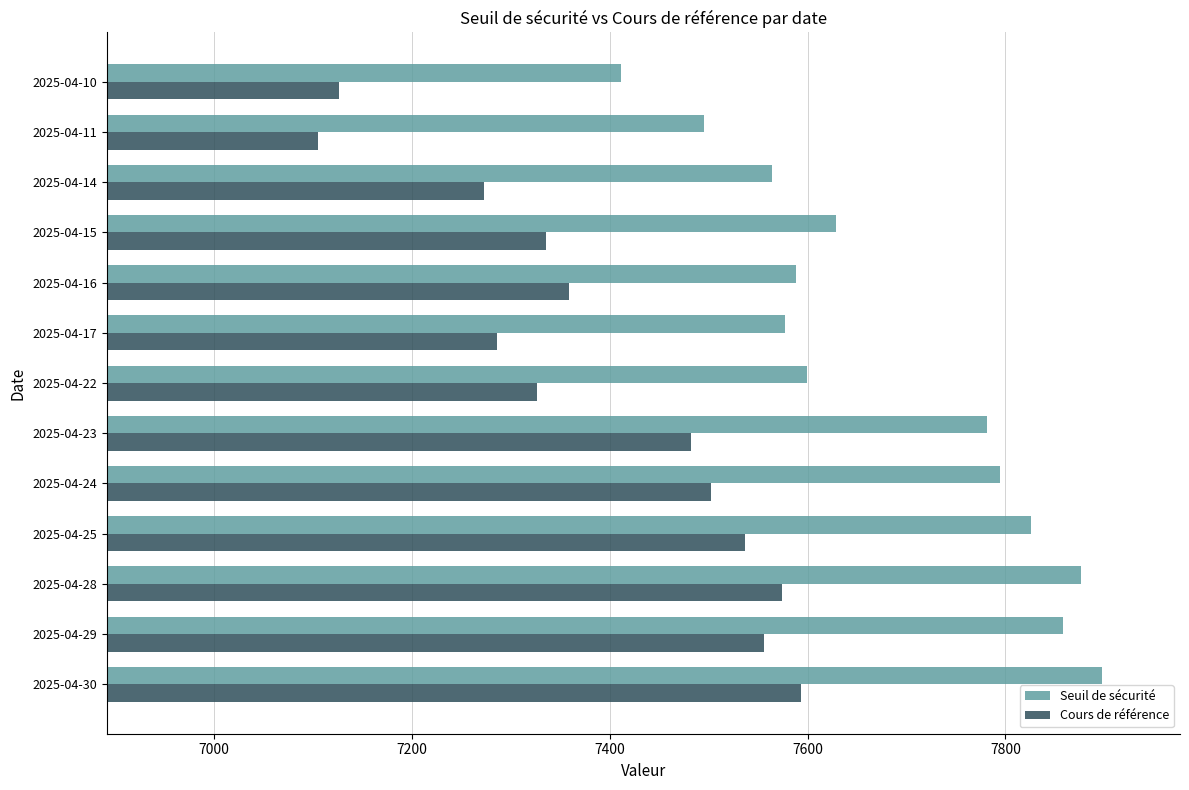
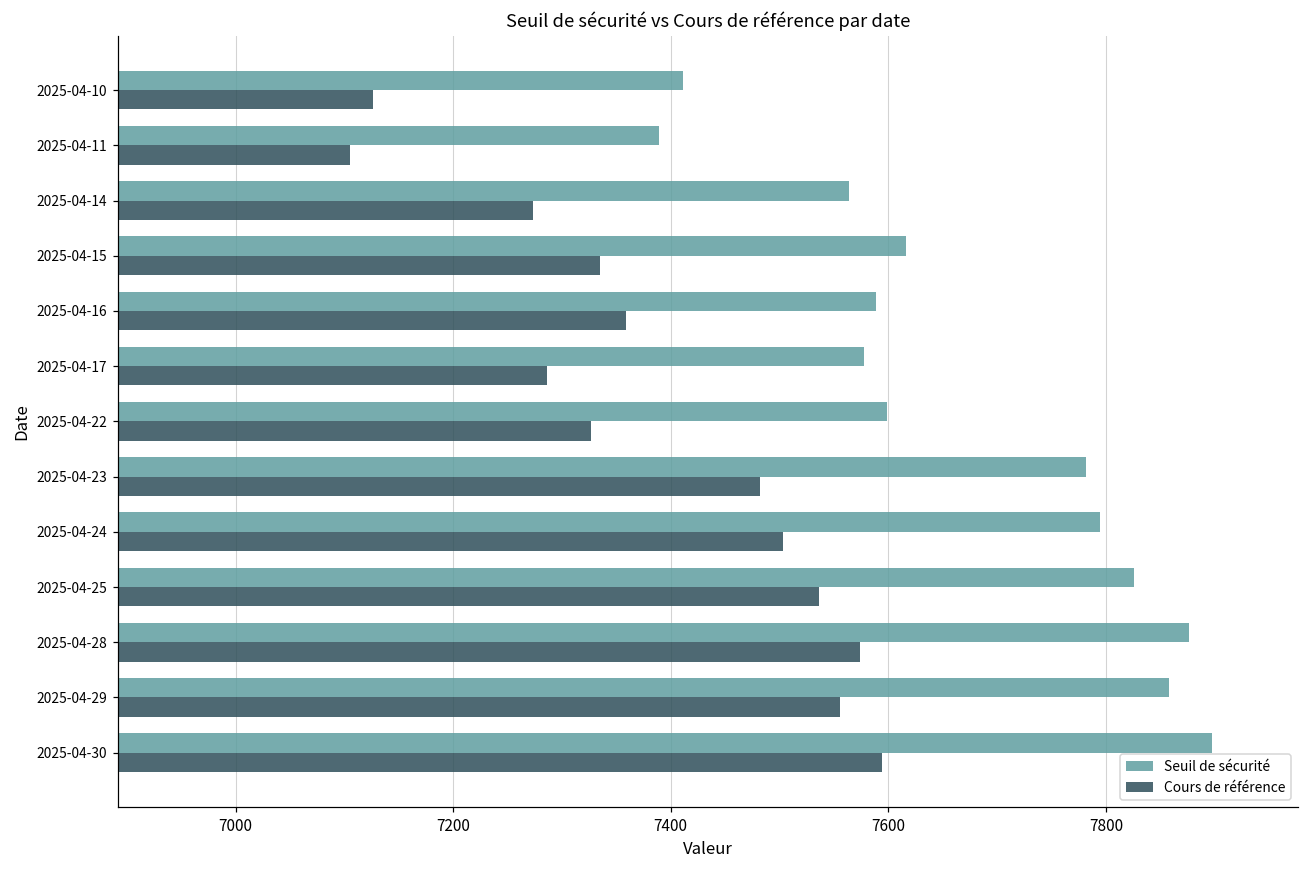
Seuil de sécurité, 2025-04-11: 7500 -> 7390
Seuil de sécurité, 2025-04-15: 7630 -> 7620
